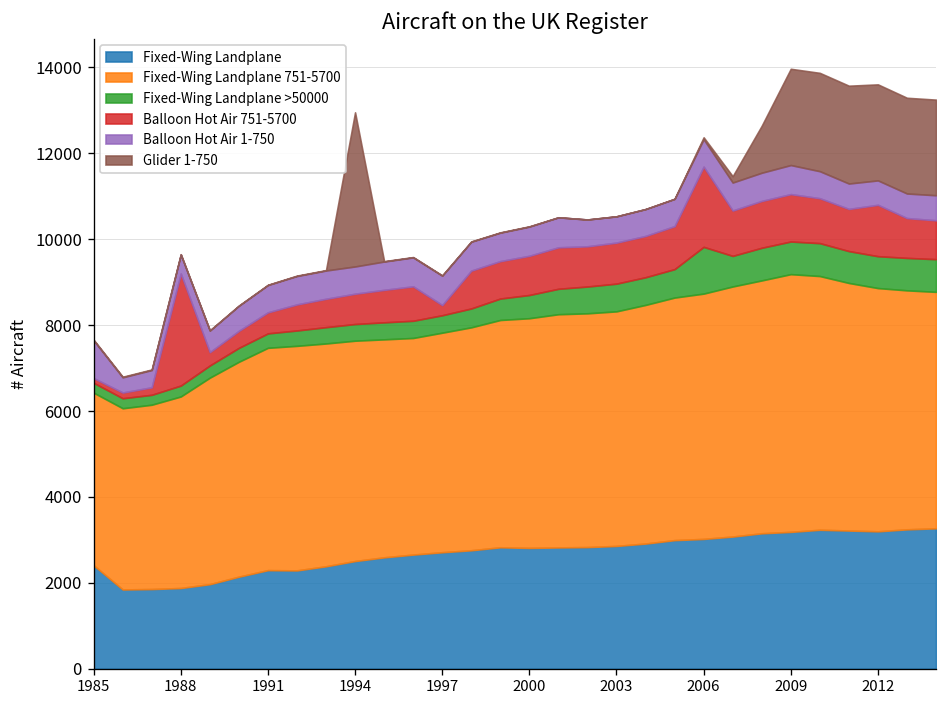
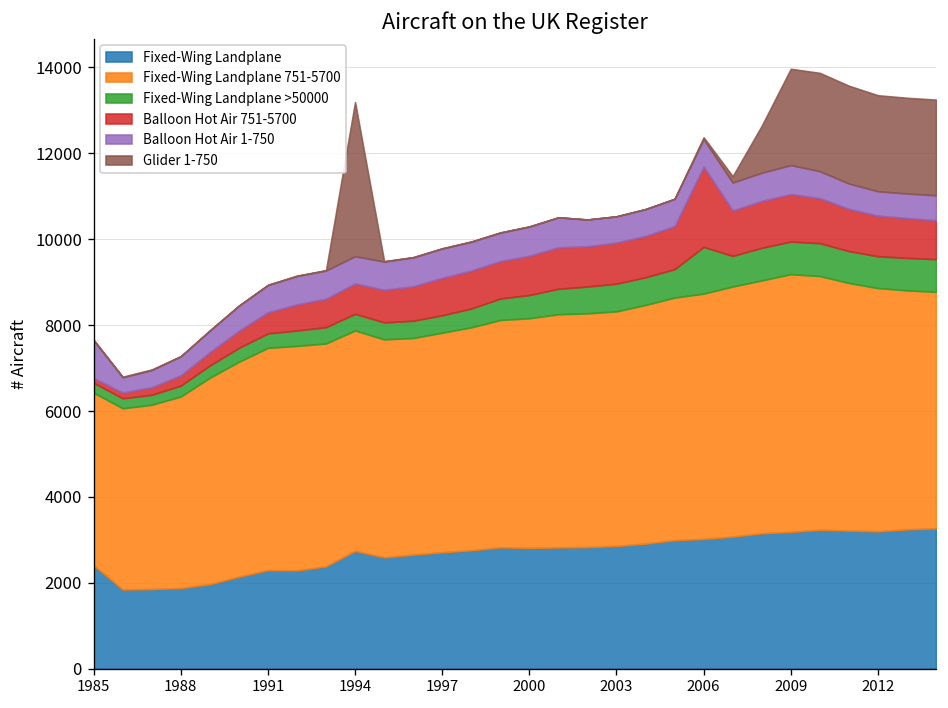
Balloon Hot Air 751-5700, 1988: 2600 -> 200
Fixed-Wing Landplane, 1994: 2500 -> 2700
Balloon Hot Air 751-5700, 1997: 200 -> 900
Balloon Hot Air 751-5700, 2012: 1200 -> 900
